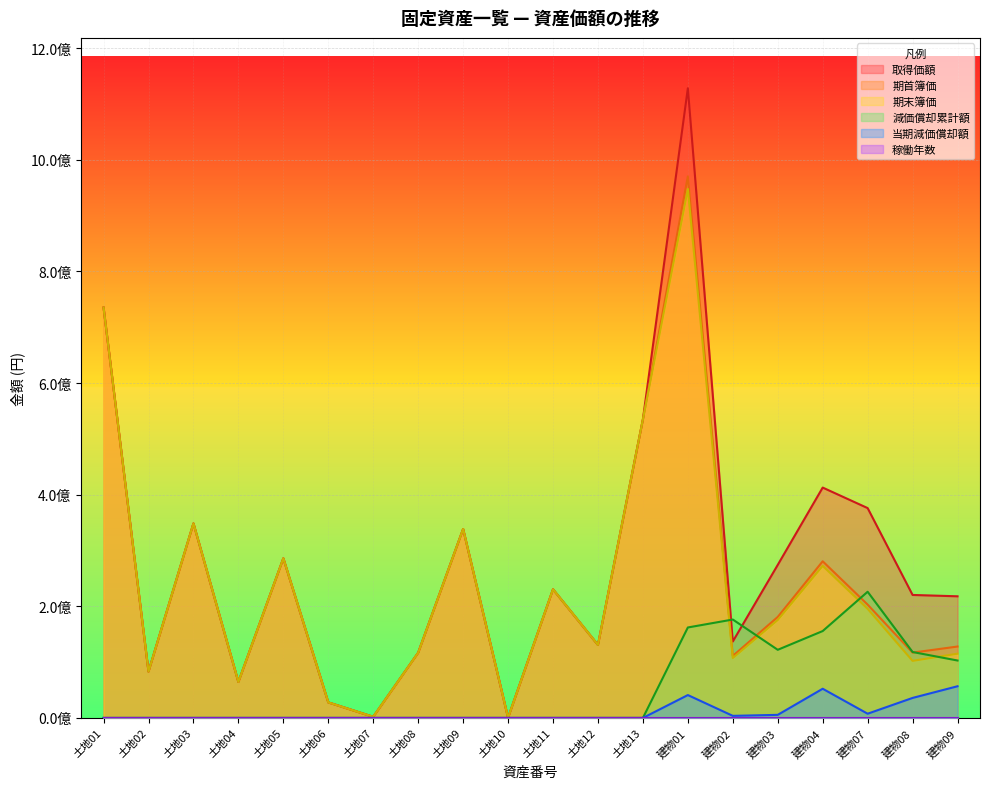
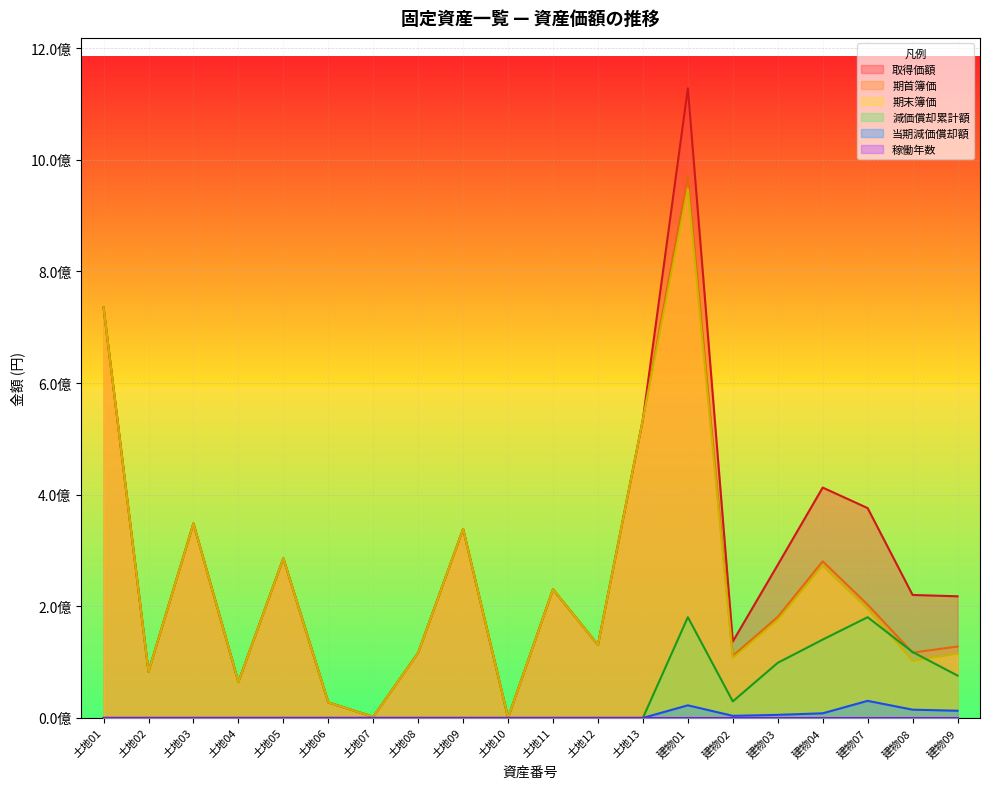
減価償却累計額, 建物01: 1.6億 -> 1.8億
当期減価償却額, 建物01: 0.4億 -> 0.2億
減価償却累計額, 建物02: 1.8億 -> 0.3億
減価償却累計額, 建物03: 1.2億 -> 1.0億
減価償却累計額, 建物04: 1.6億 -> 1.4億
当期減価償却額, 建物04: 0.5億 -> 0.1億
減価償却累計額, 建物07: 2.3億 -> 1.8億
当期減価償却額, 建物07: 0.1億 -> 0.3億
当期減価償却額, 建物08: 0.4億 -> 0.1億
減価償却累計額, 建物09: 1.0億 -> 0.8億
当期減価償却額, 建物09: 0.6億 -> 0.1億
